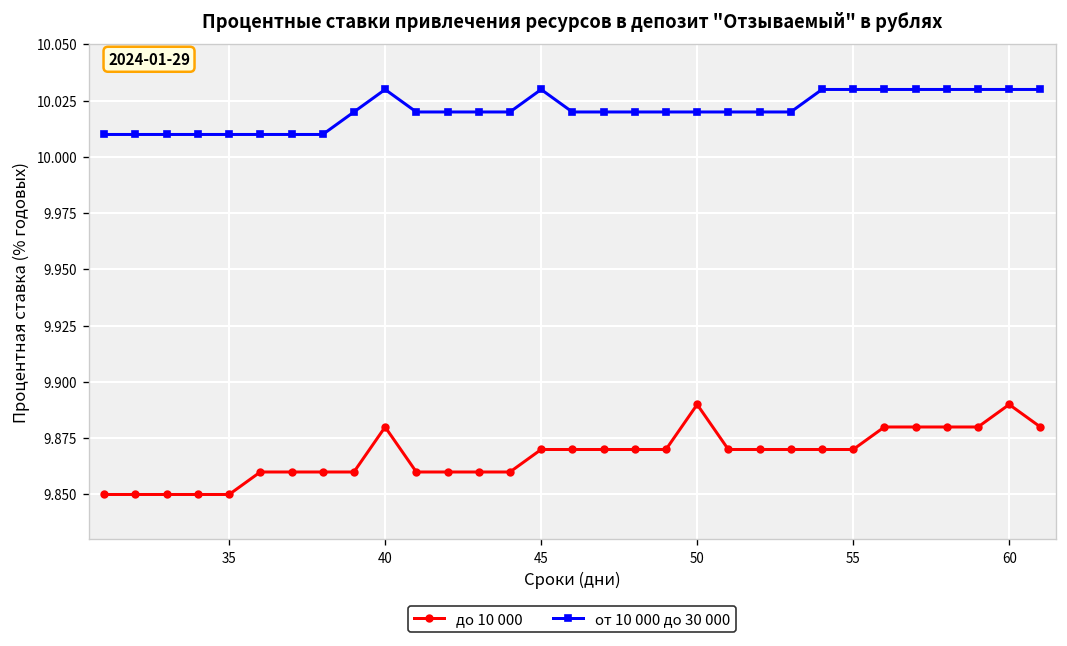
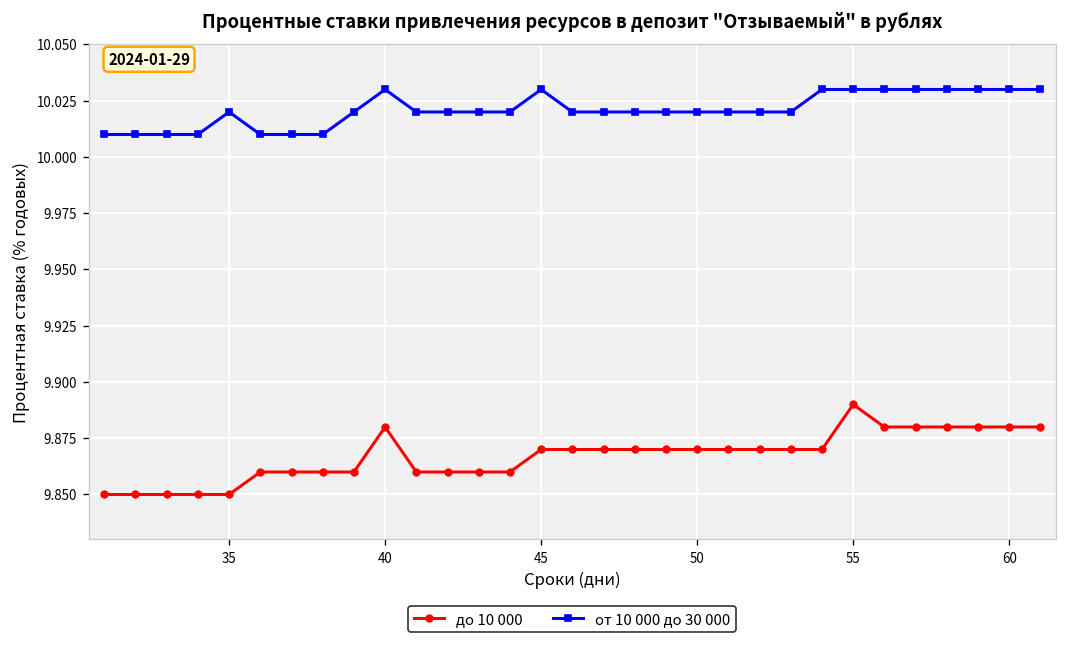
от 10 000 до 30 000, 35: 10.01 -> 10.02
до 10 000, 50: 9.89 -> 9.87
до 10 000, 55: 9.87 -> 9.89
до 10 000, 60: 9.89 -> 9.88
